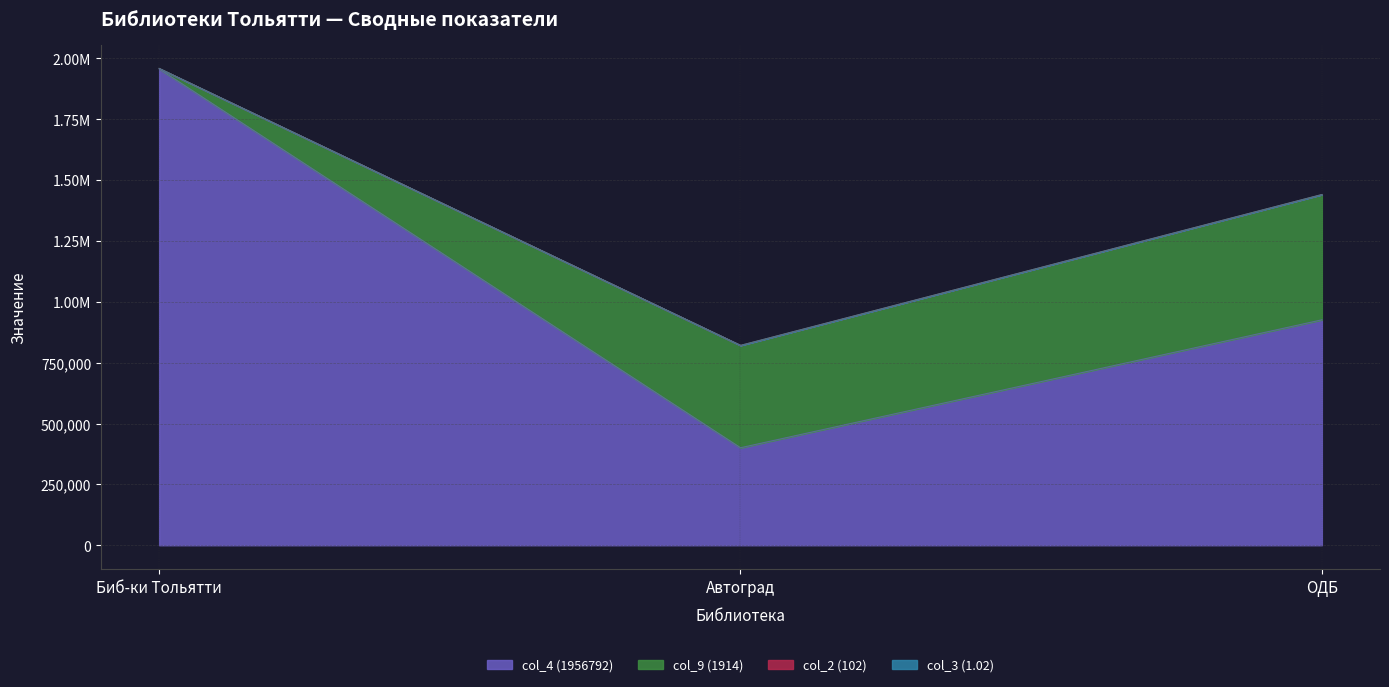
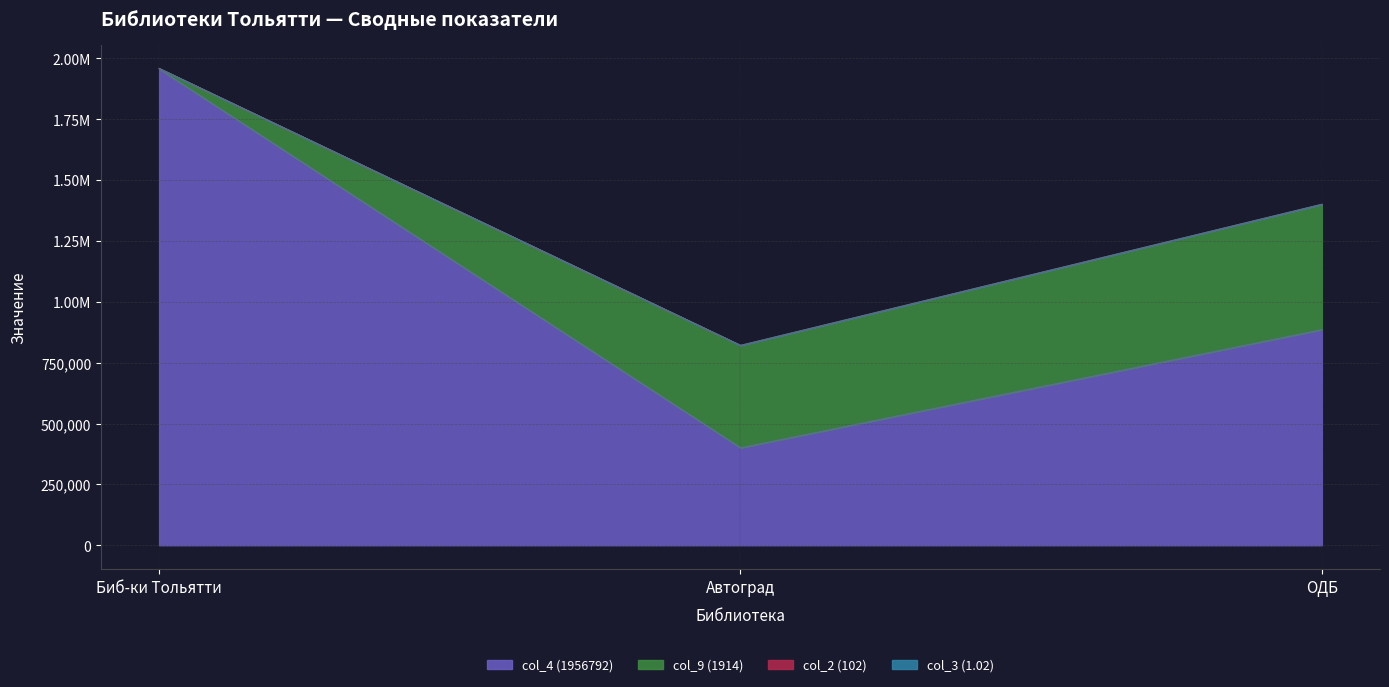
col_4 (1956792), ОДБ: 930,000 -> 890,000
